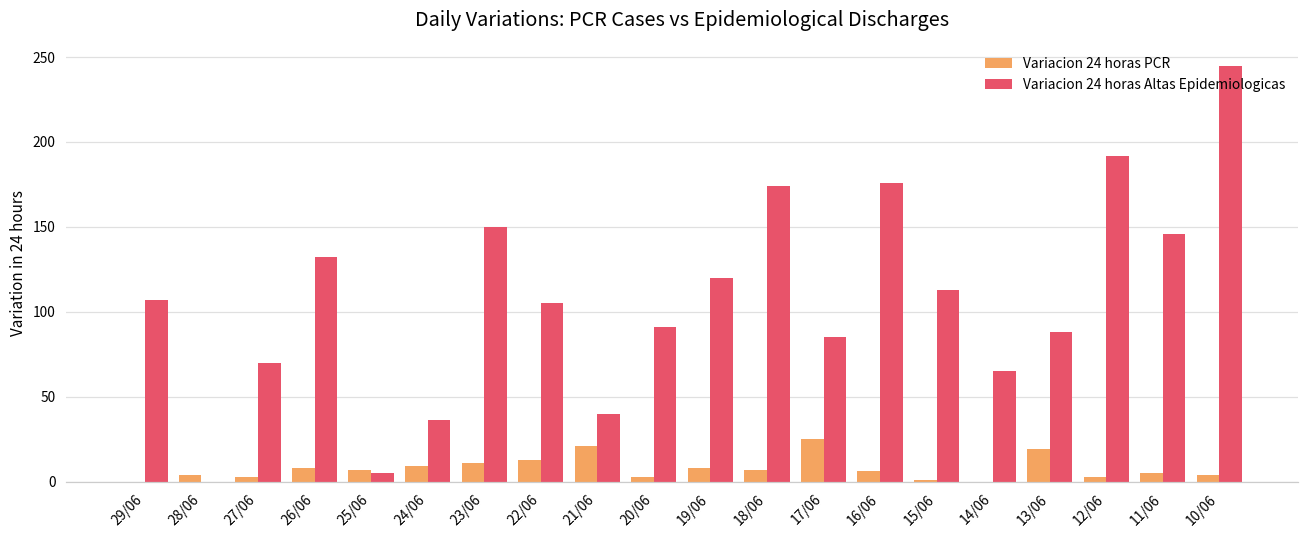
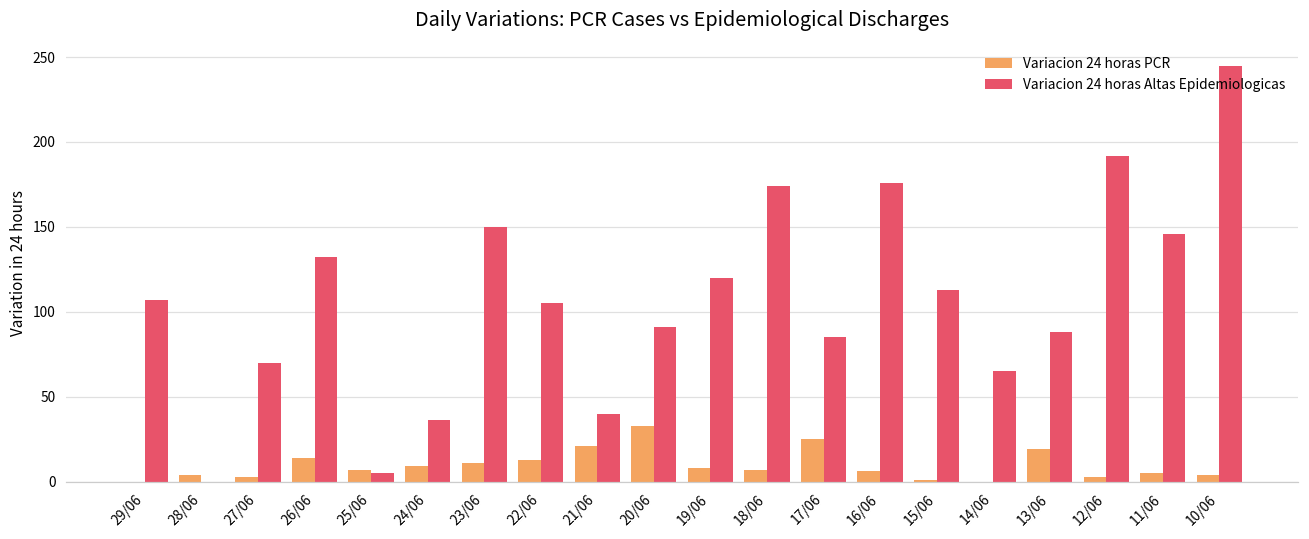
Variacion 24 horas PCR, 26/06: 8 -> 14
Variacion 24 horas PCR, 20/06: 3 -> 33
